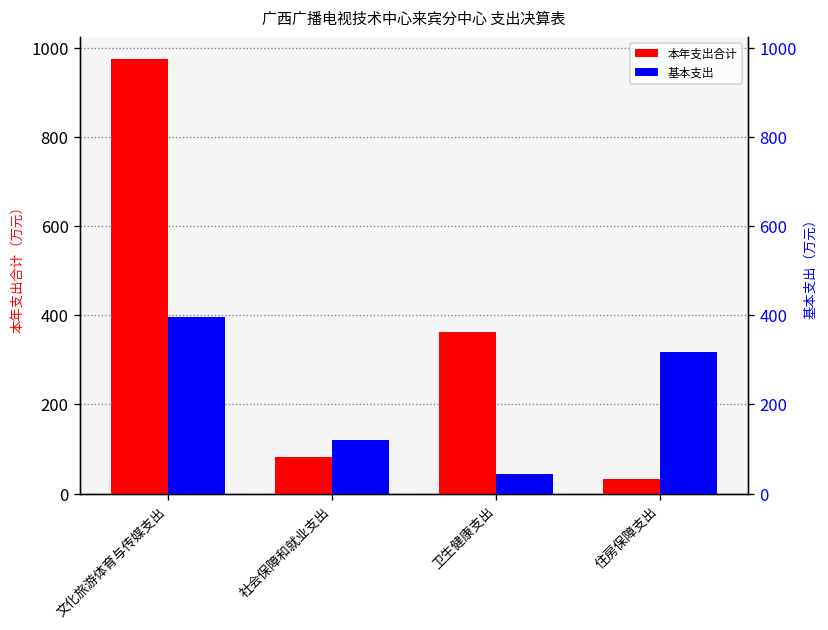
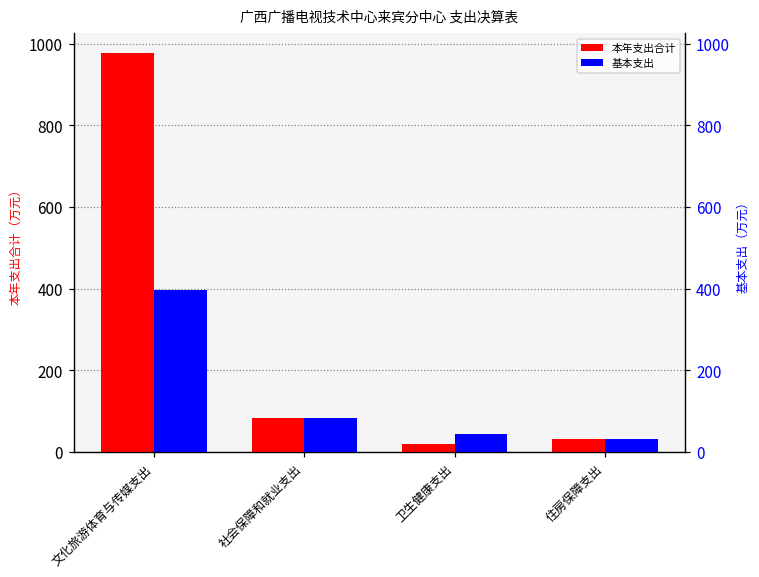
基本支出, 社会保障和就业支出: 120 -> 80
本年支出合计, 卫生健康支出: 360 -> 20
基本支出, 住房保障支出: 320 -> 30
